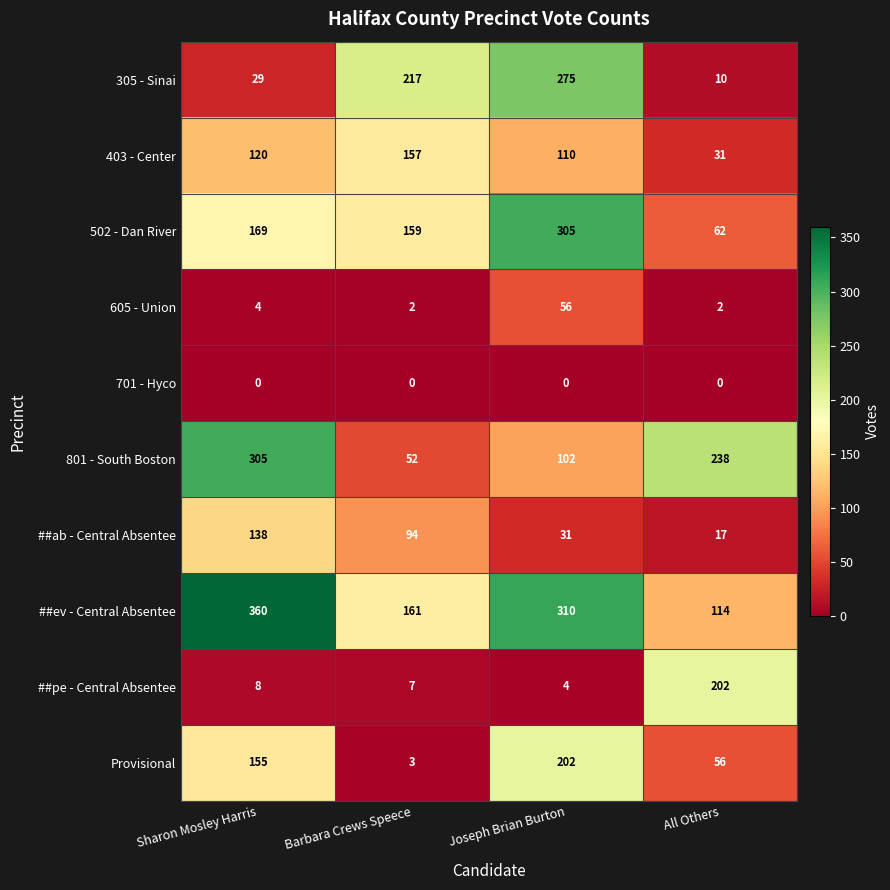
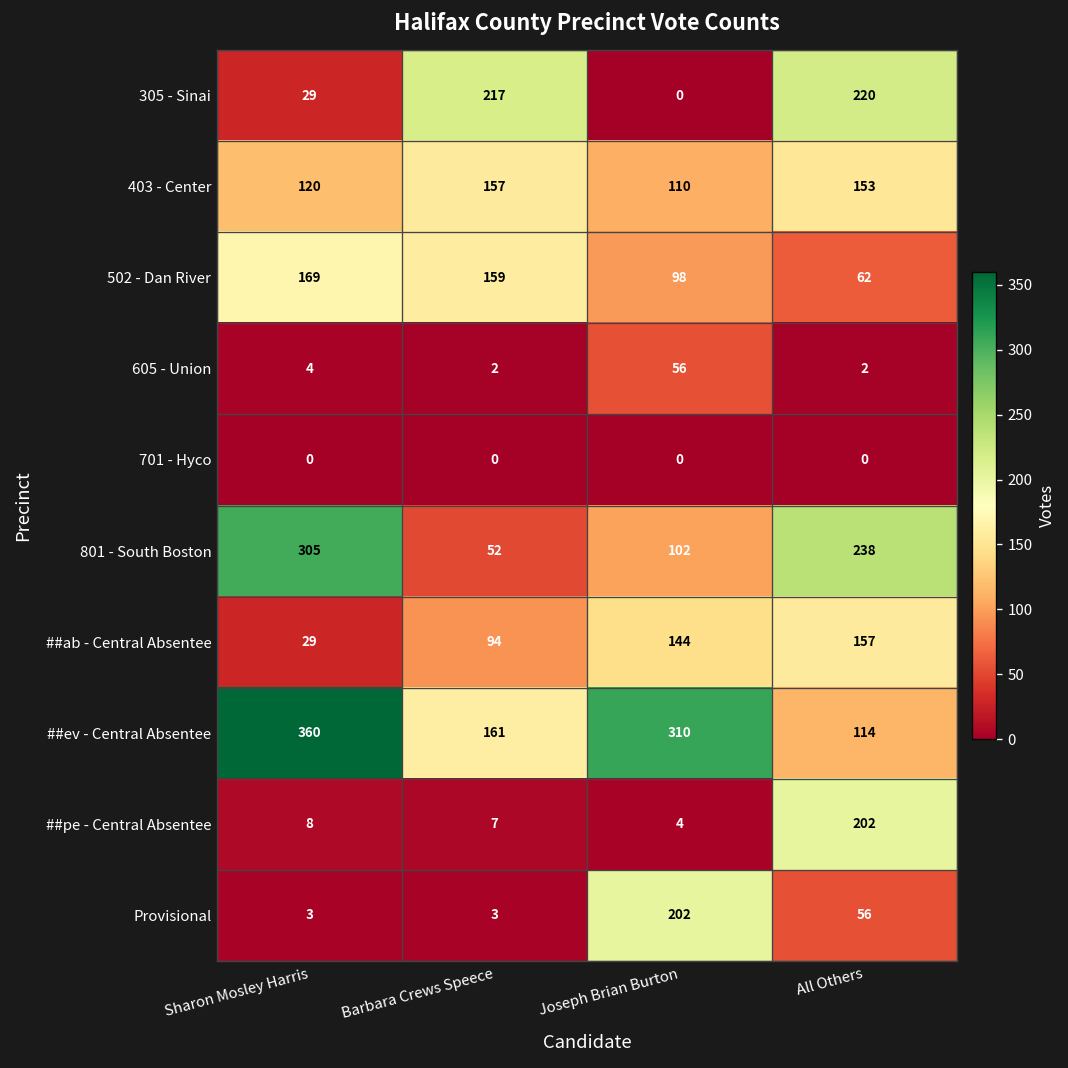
305 - Sinai, Joseph Brian Burton: 275 -> 0
305 - Sinai, All Others: 10 -> 220
403 - Center, All Others: 31 -> 153
502 - Dan River, Joseph Brian Burton: 305 -> 98
##ab - Central Absentee, Sharon Mosley Harris: 138 -> 29
##ab - Central Absentee, Joseph Brian Burton: 31 -> 144
##ab - Central Absentee, All Others: 17 -> 157
Provisional, Sharon Mosley Harris: 155 -> 3
